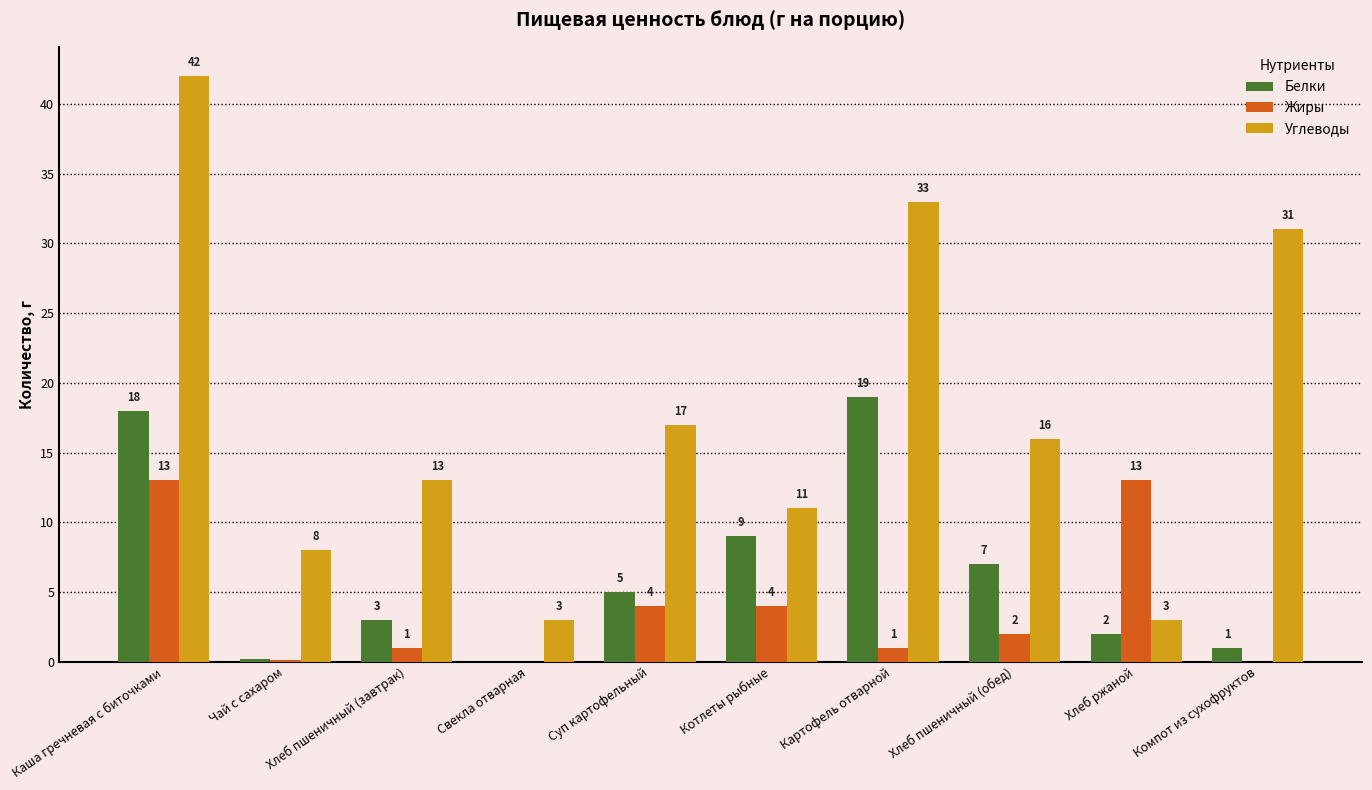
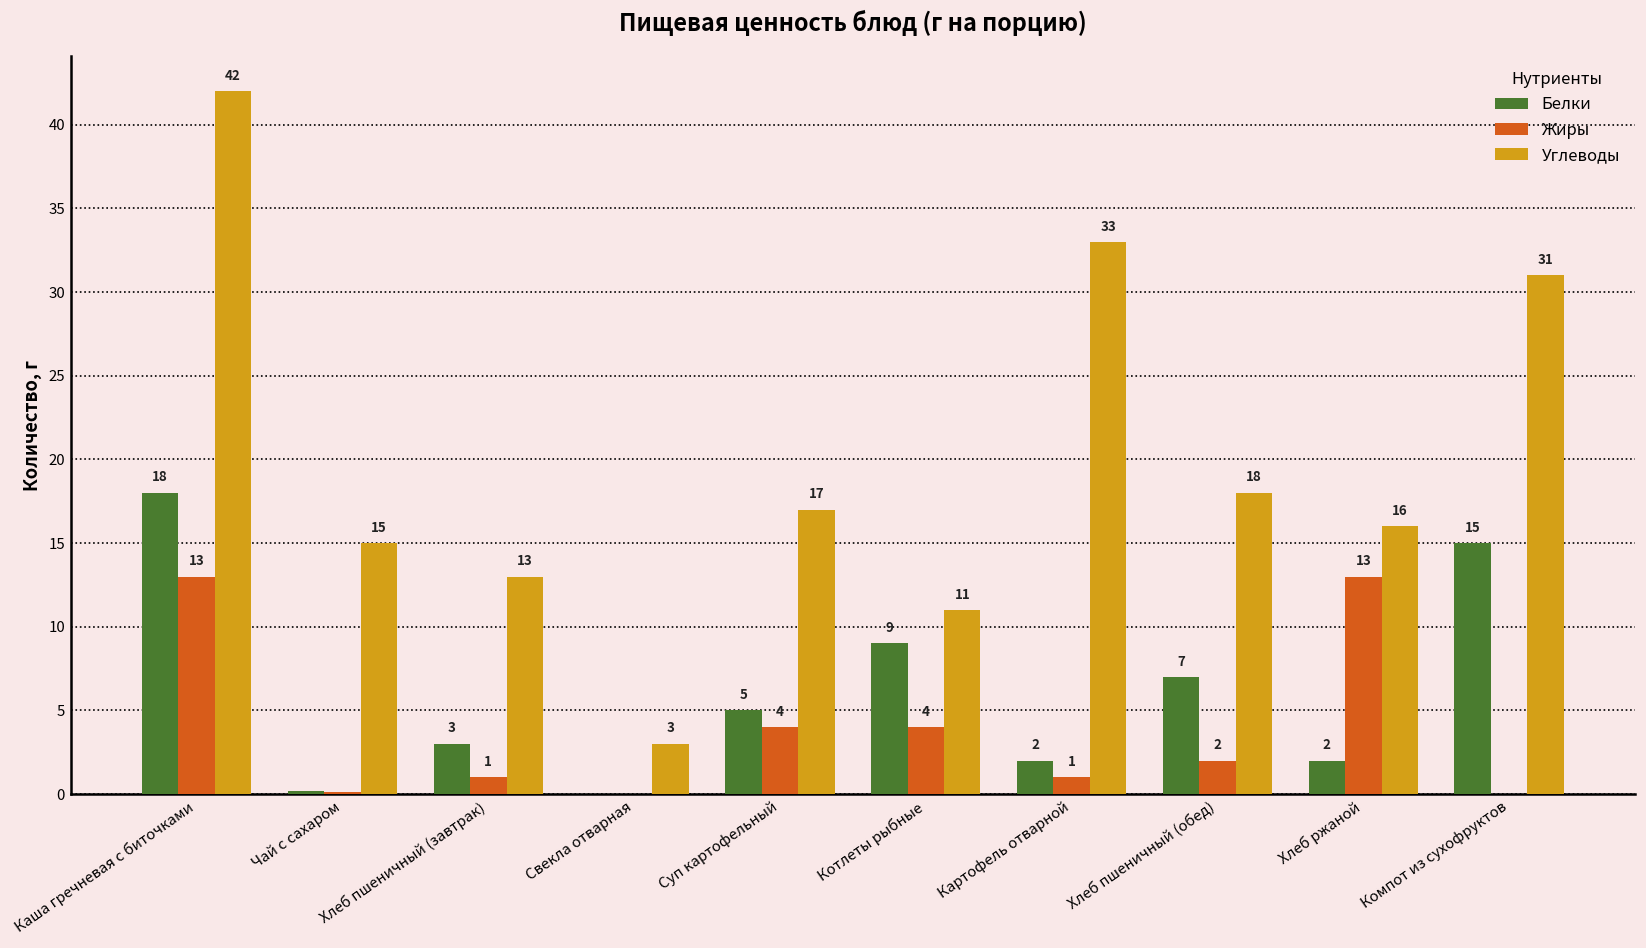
Углеводы, Чай с сахаром: 8 -> 15
Белки, Картофель отварной: 19 -> 2
Углеводы, Хлеб пшеничный (обед): 16 -> 18
Углеводы, Хлеб ржаной: 3 -> 16
Белки, Компот из сухофруктов: 1 -> 15
